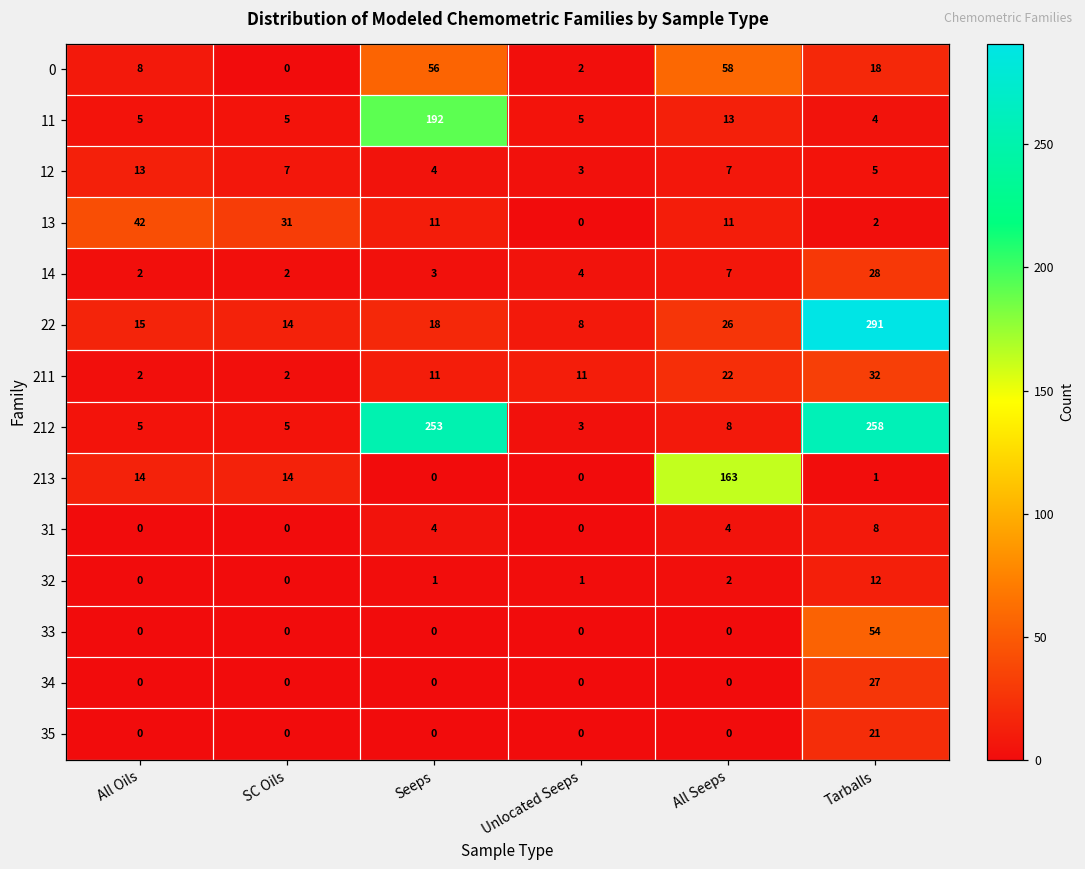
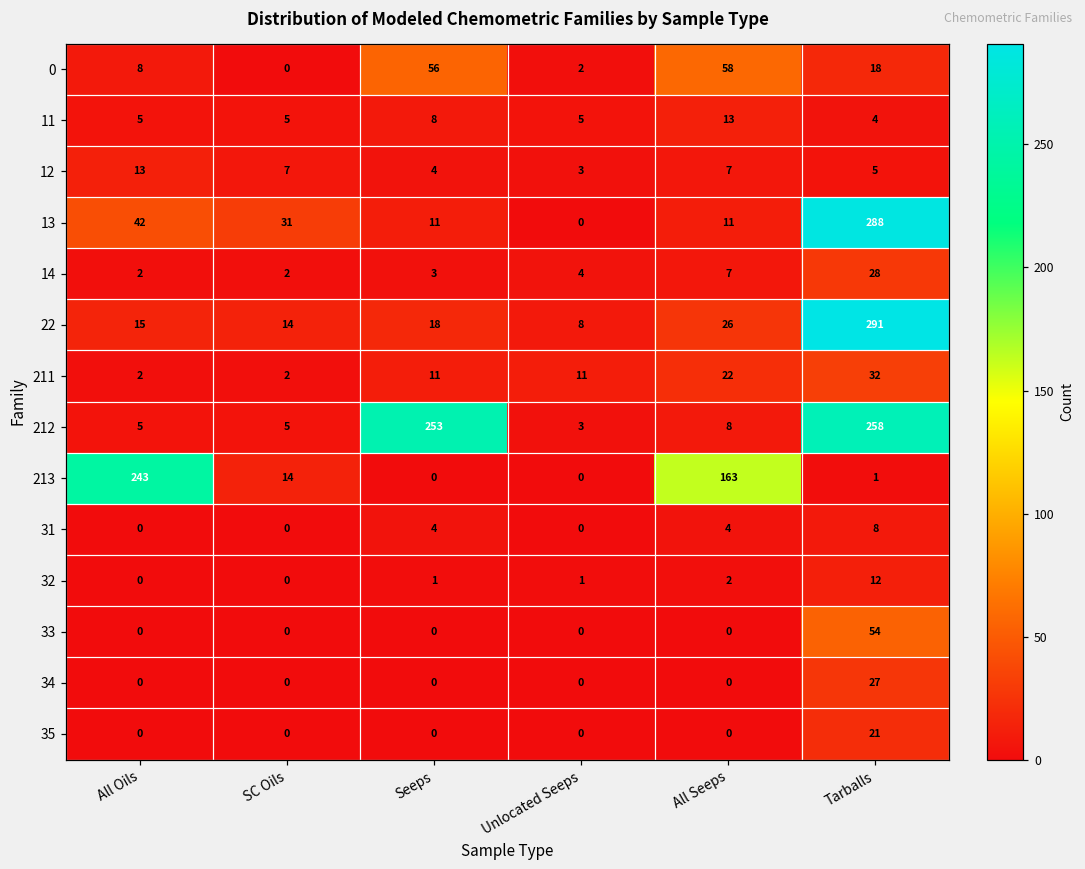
11, Seeps: 192 -> 8
13, Tarballs: 2 -> 288
213, All Oils: 14 -> 243
